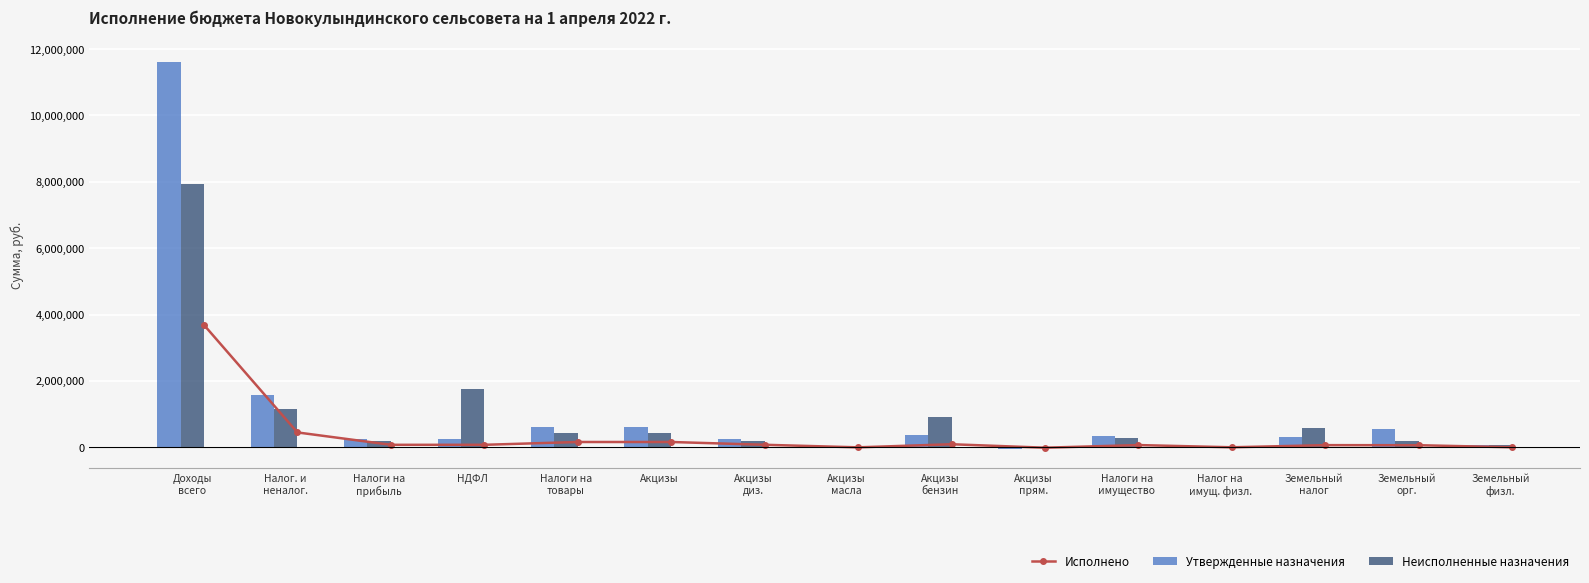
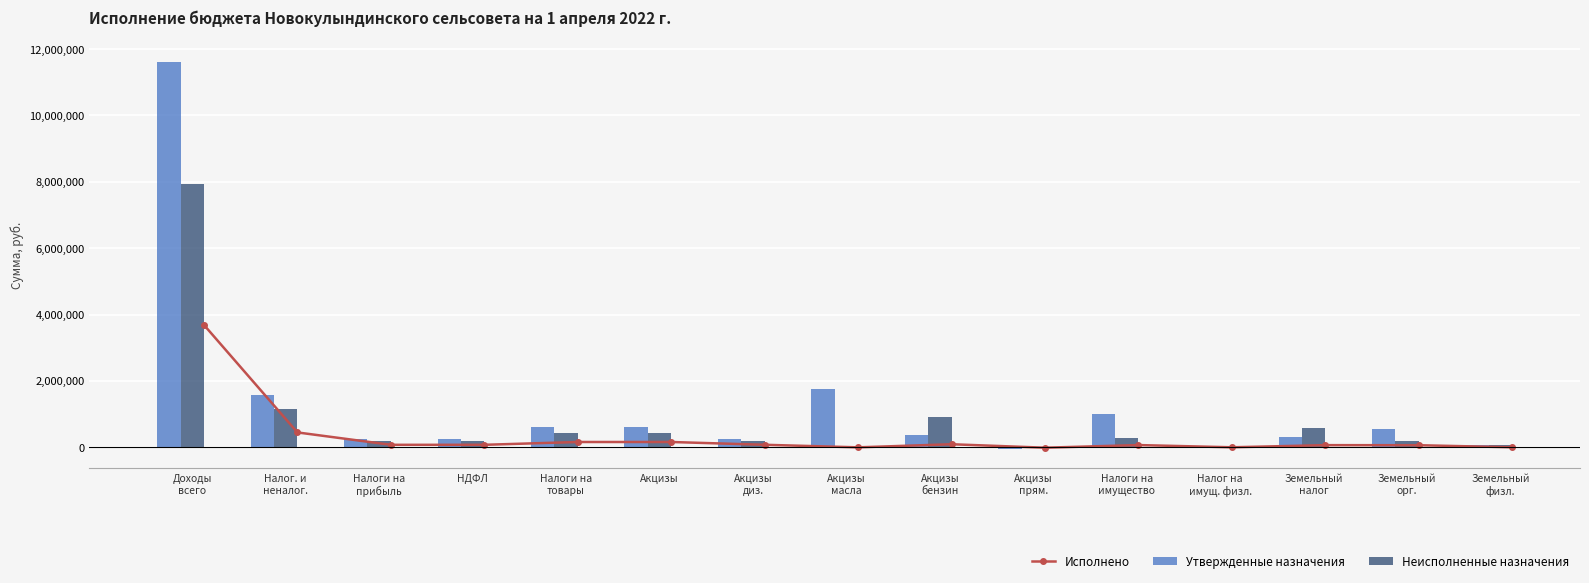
Неисполненные назначения, НДФЛ: 1,800,000 -> 200,000
Утвержденные назначения, Акцизы масла: 0 -> 1,800,000
Утвержденные назначения, Налоги на имущество: 300,000 -> 1,000,000
